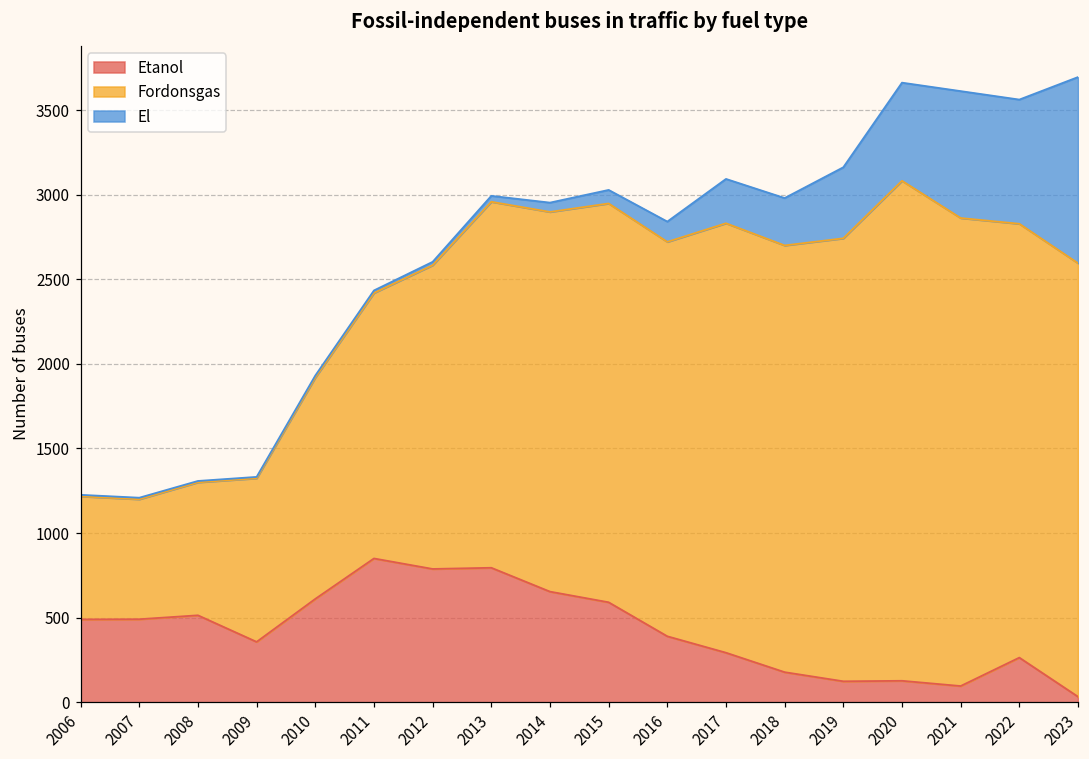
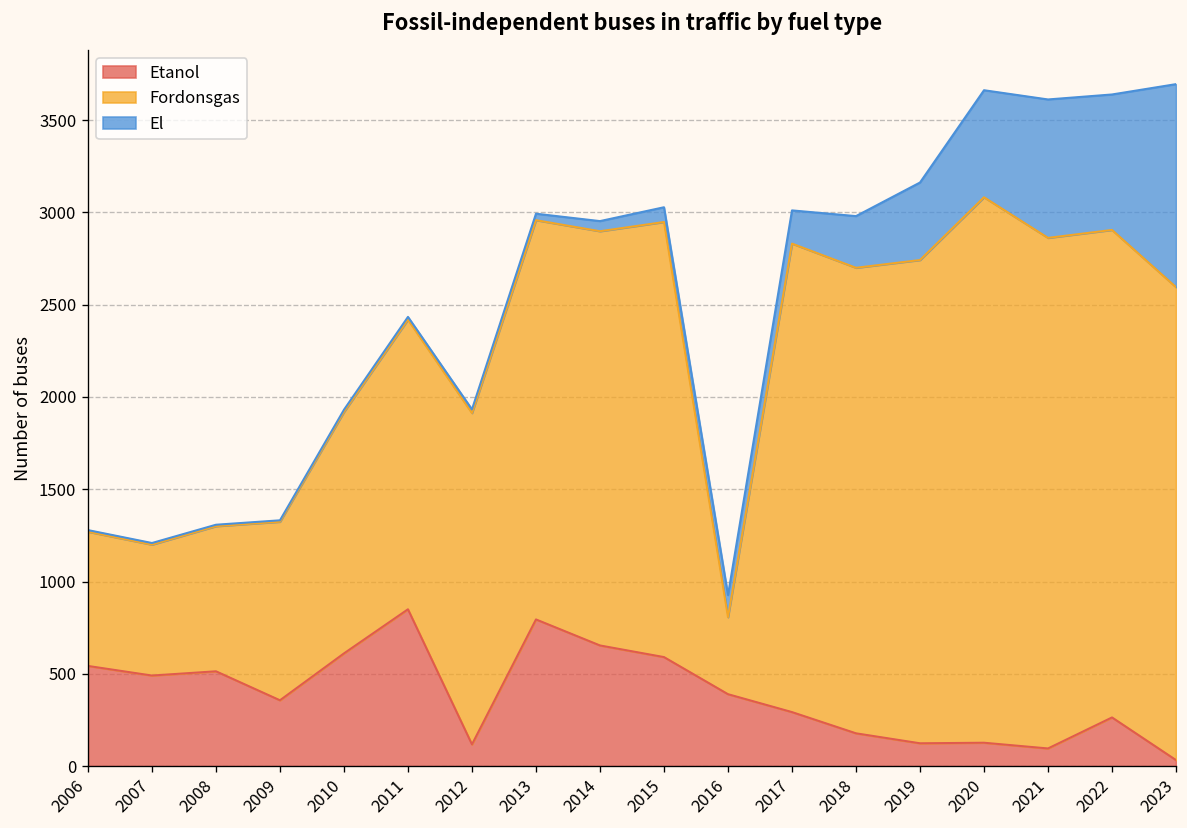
Etanol, 2006: 490 -> 540
Etanol, 2012: 790 -> 120
Fordonsgas, 2016: 2330 -> 420
El, 2017: 260 -> 180
Fordonsgas, 2022: 2560 -> 2640
